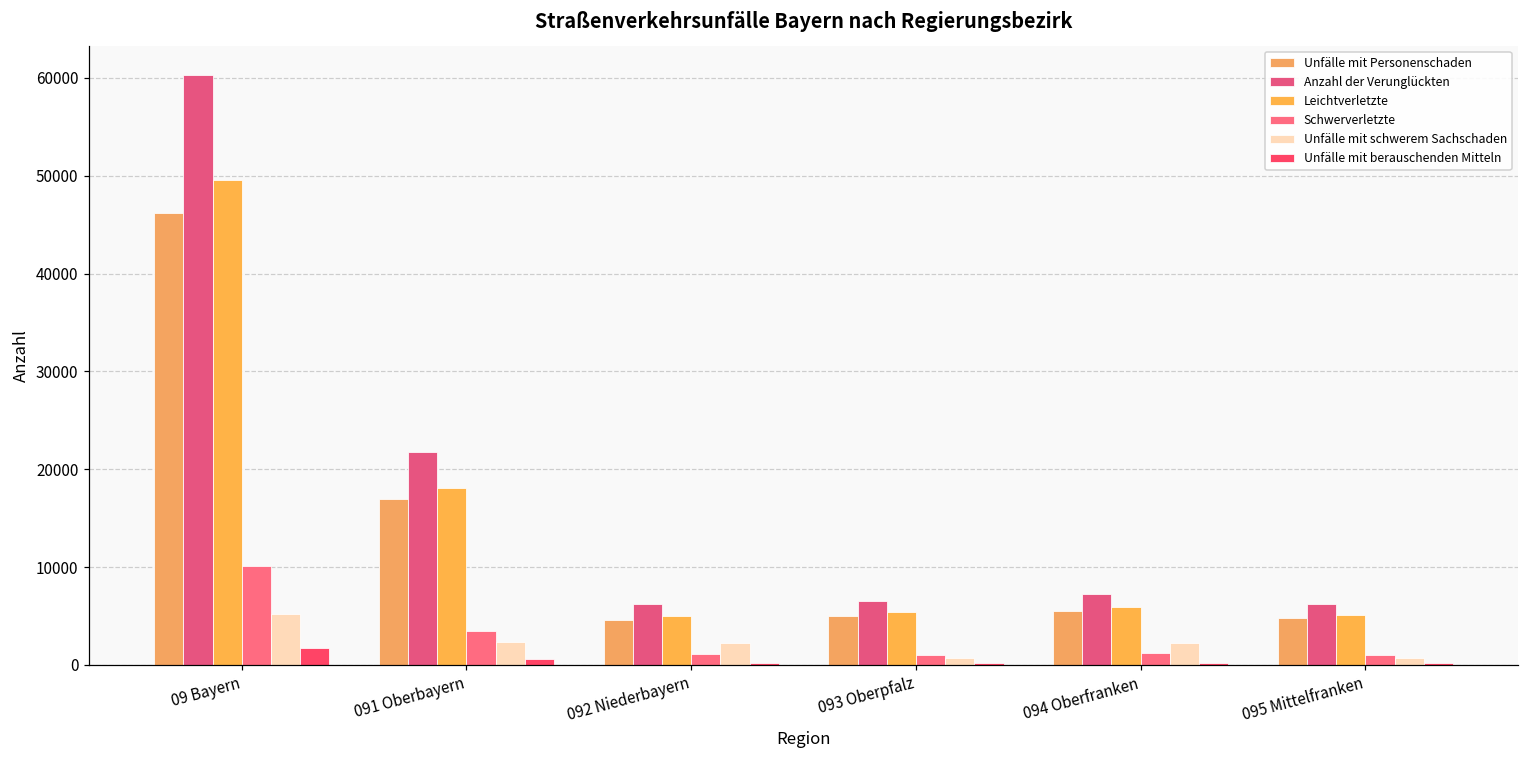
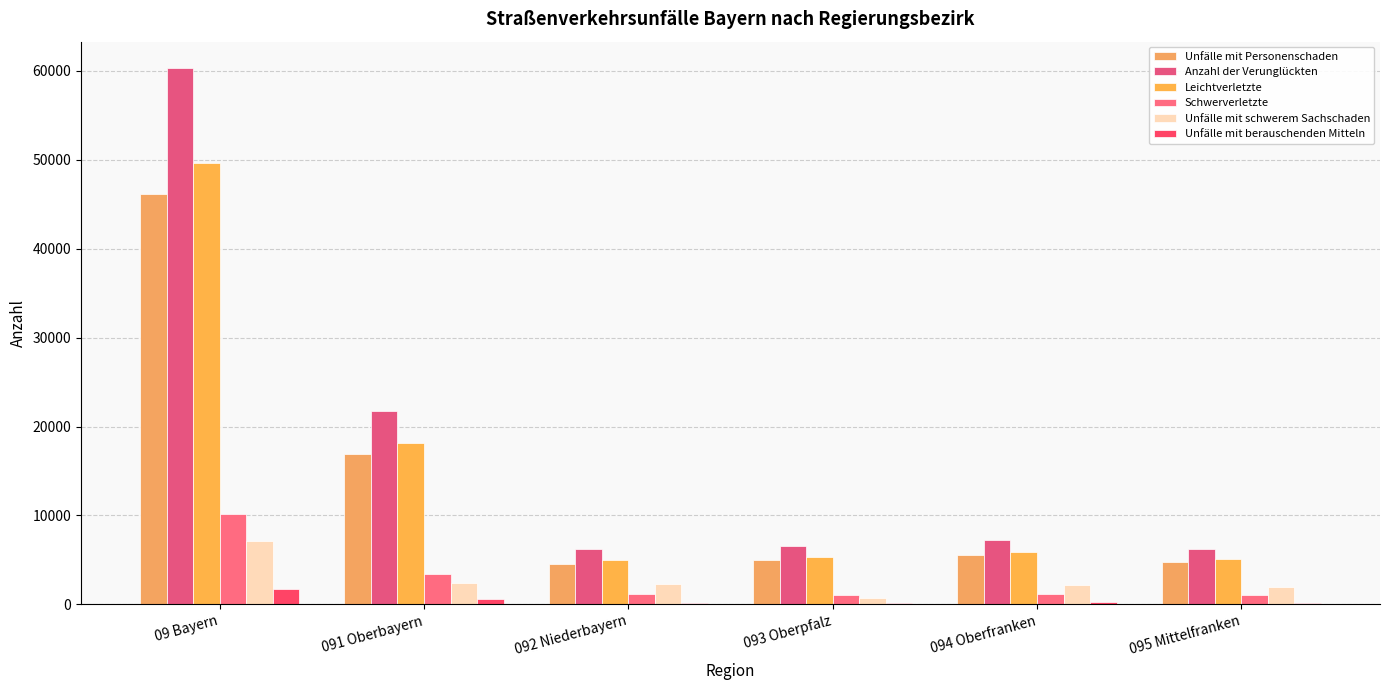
Unfälle mit schwerem Sachschaden, 09 Bayern: 5000 -> 7000
Unfälle mit schwerem Sachschaden, 095 Mittelfranken: 1000 -> 2000
